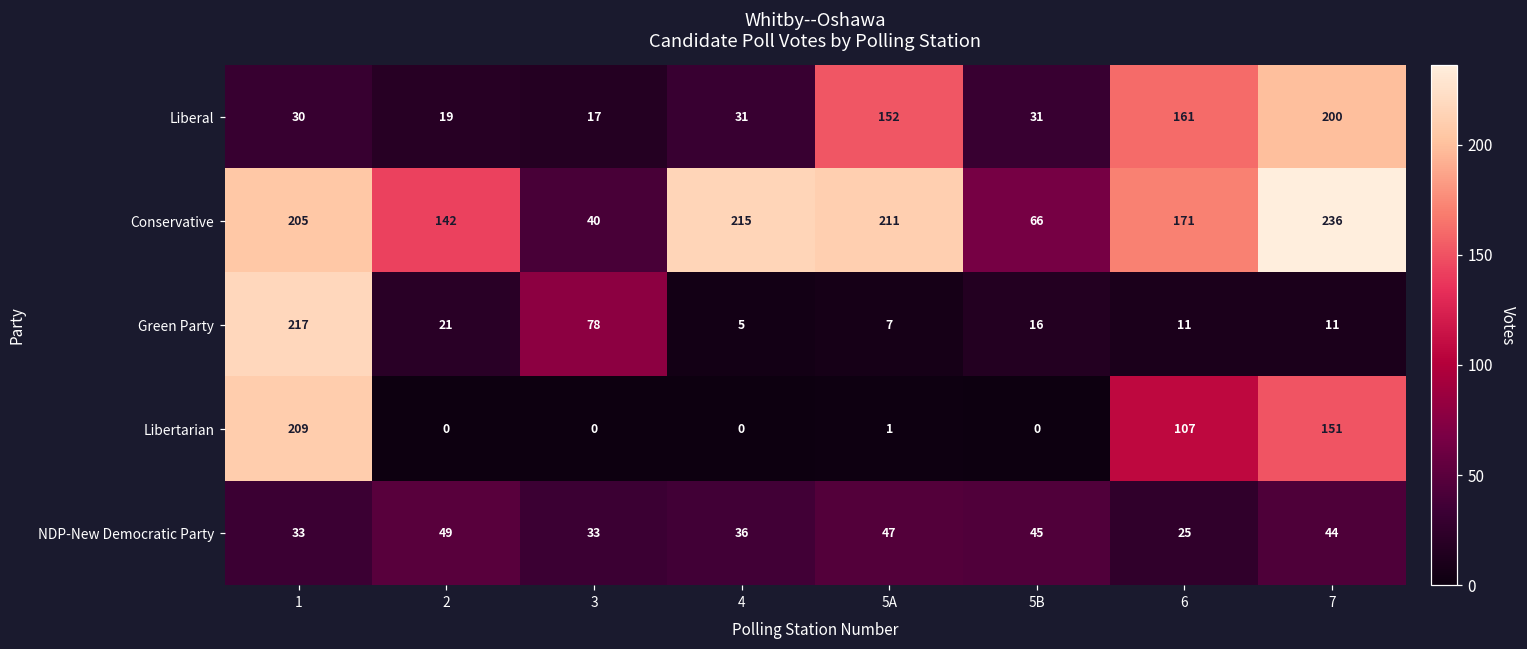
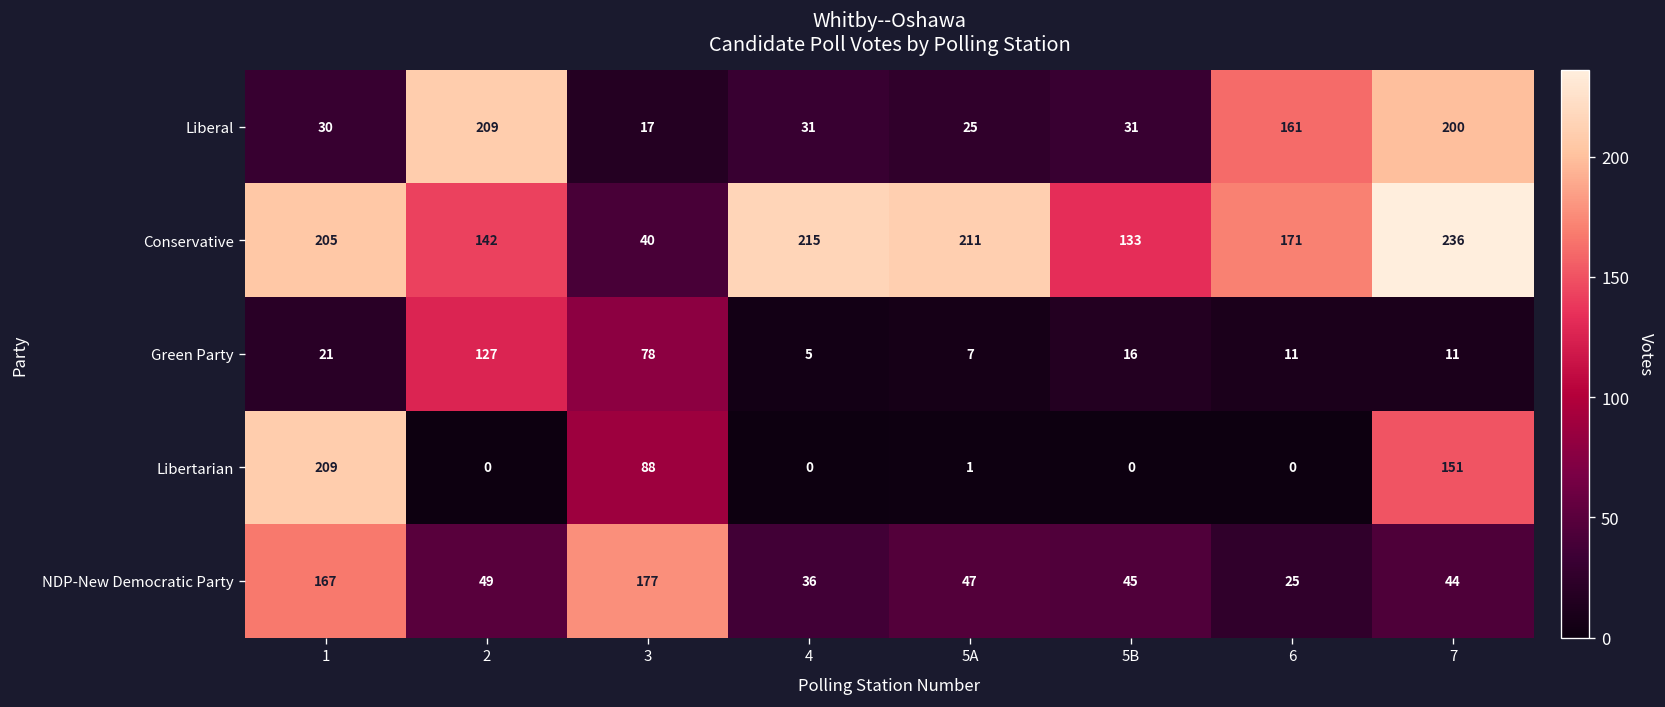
Liberal, 2: 19 -> 209
Liberal, 5A: 152 -> 25
Conservative, 5B: 66 -> 133
Green Party, 1: 217 -> 21
Green Party, 2: 21 -> 127
Libertarian, 3: 0 -> 88
Libertarian, 6: 107 -> 0
NDP-New Democratic Party, 1: 33 -> 167
NDP-New Democratic Party, 3: 33 -> 177
